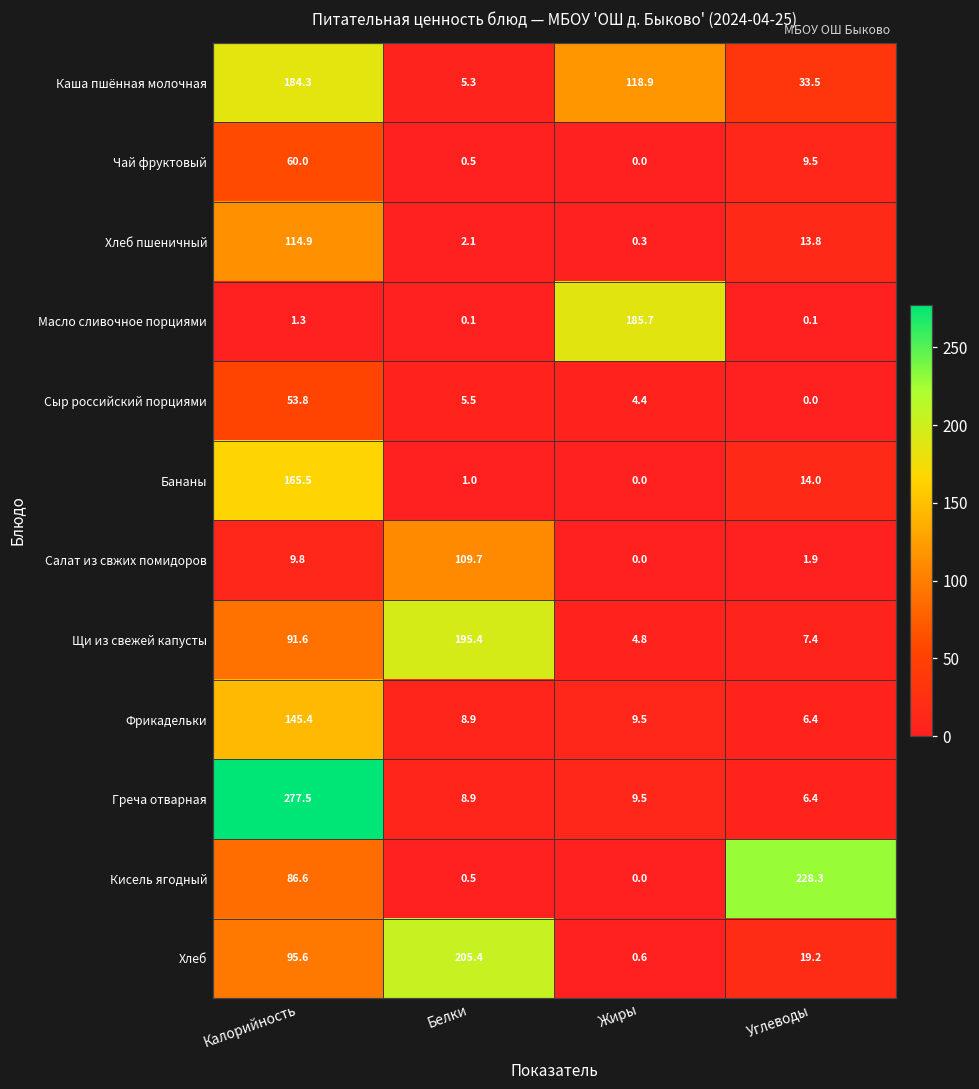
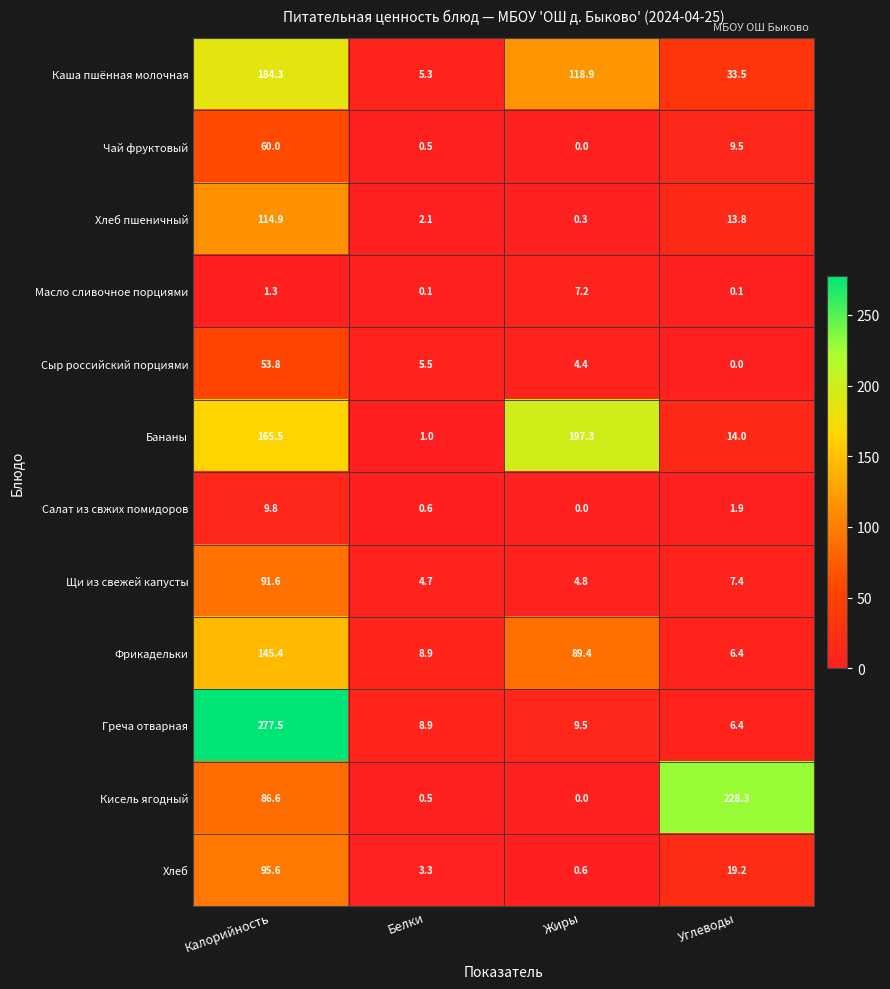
Масло сливочное порциями, Жиры: 185.7 -> 7.2
Бананы, Жиры: 0.0 -> 197.3
Салат из свжих помидоров, Белки: 109.7 -> 0.6
Щи из свежей капусты, Белки: 195.4 -> 4.7
Фрикадельки, Жиры: 9.5 -> 89.4
Хлеб, Белки: 205.4 -> 3.3
